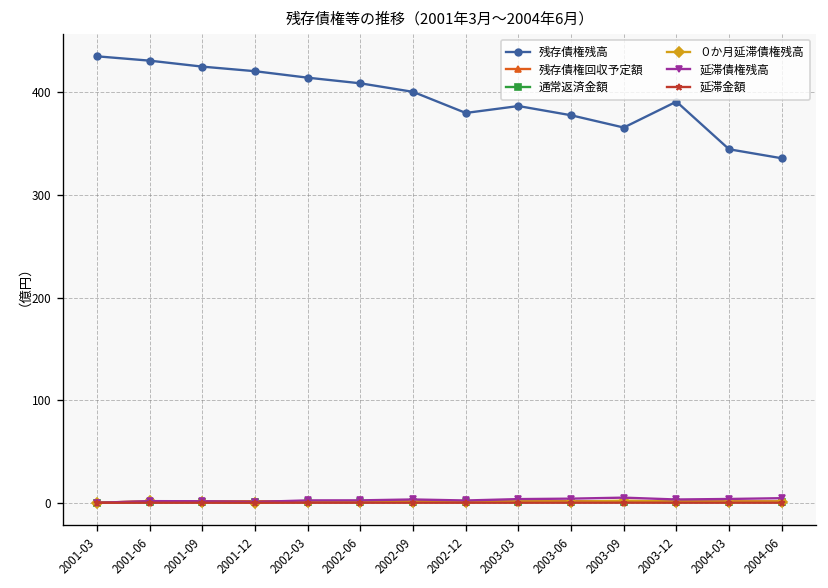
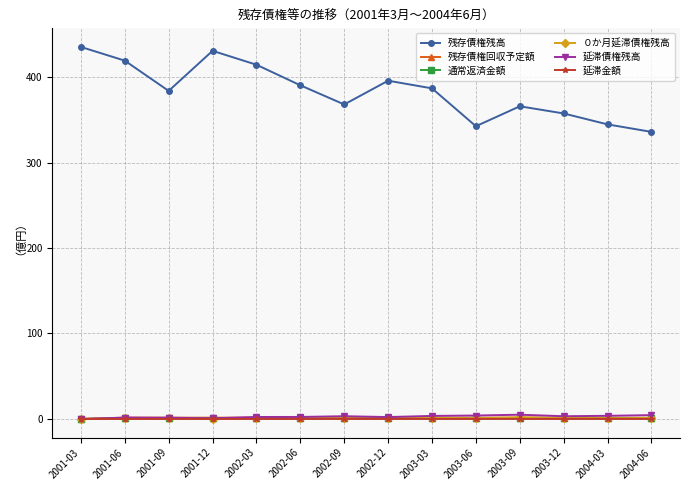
残存債権残高, 2001-06: 430 -> 420
残存債権残高, 2001-09: 430 -> 380
残存債権残高, 2001-12: 420 -> 430
残存債権残高, 2002-06: 410 -> 390
残存債権残高, 2002-09: 400 -> 370
残存債権残高, 2002-12: 380 -> 400
残存債権残高, 2003-06: 380 -> 340
残存債権残高, 2003-12: 390 -> 360
